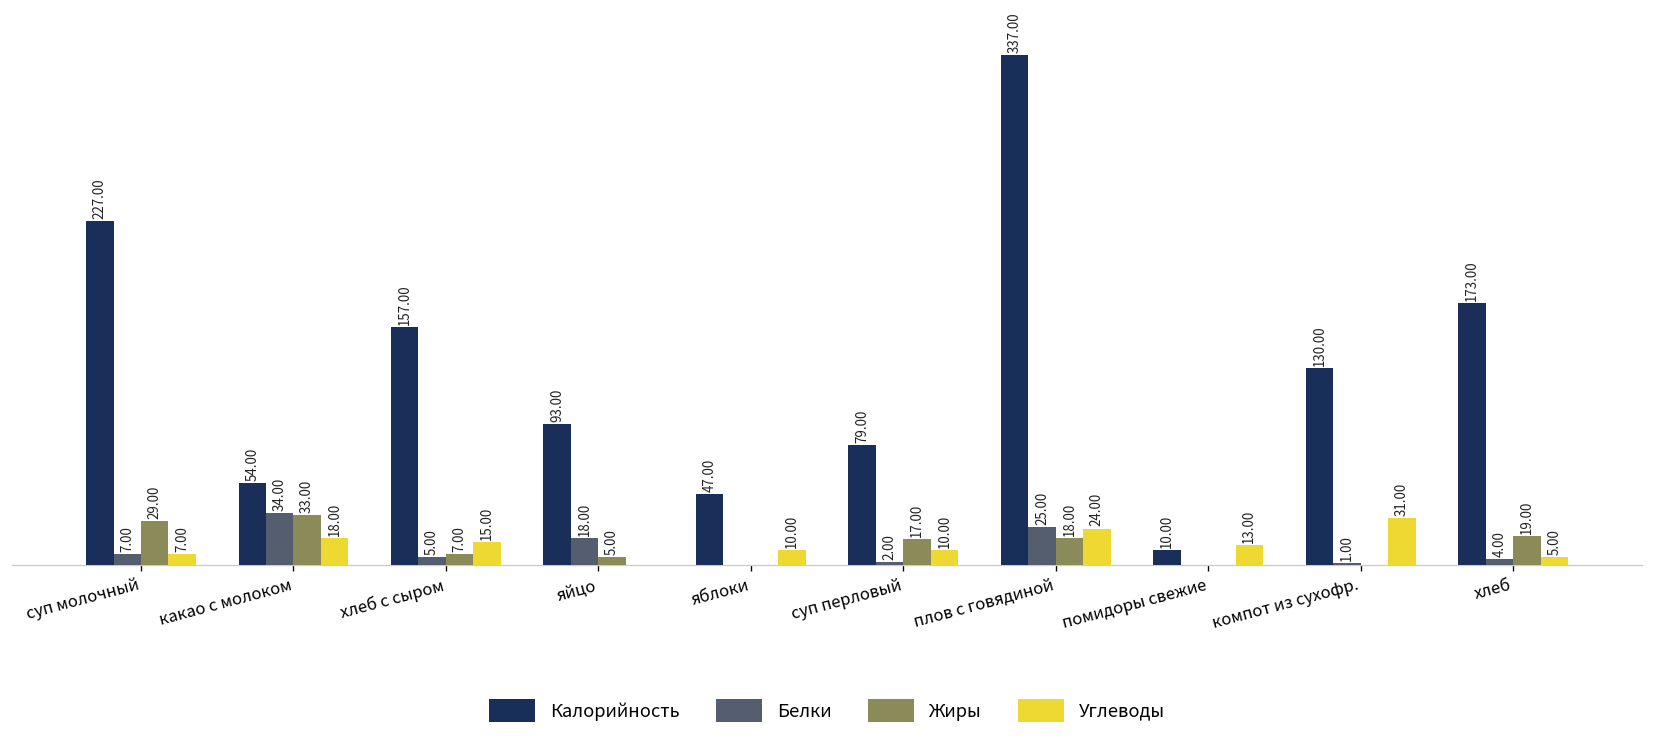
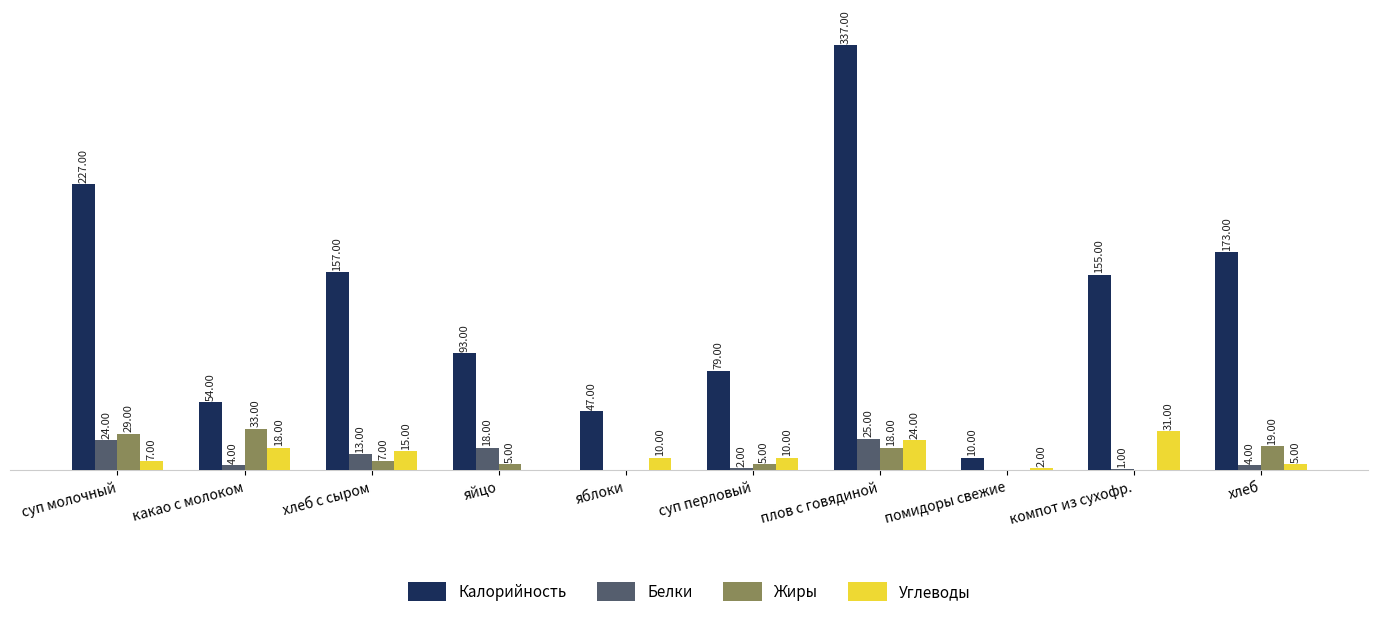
Белки, суп молочный: 7.00 -> 24.00
Белки, какао с молоком: 34.00 -> 4.00
Белки, хлеб с сыром: 5.00 -> 13.00
Жиры, суп перловый: 17.00 -> 5.00
Углеводы, помидоры свежие: 13.00 -> 2.00
Калорийность, компот из сухофр.: 130.00 -> 155.00
